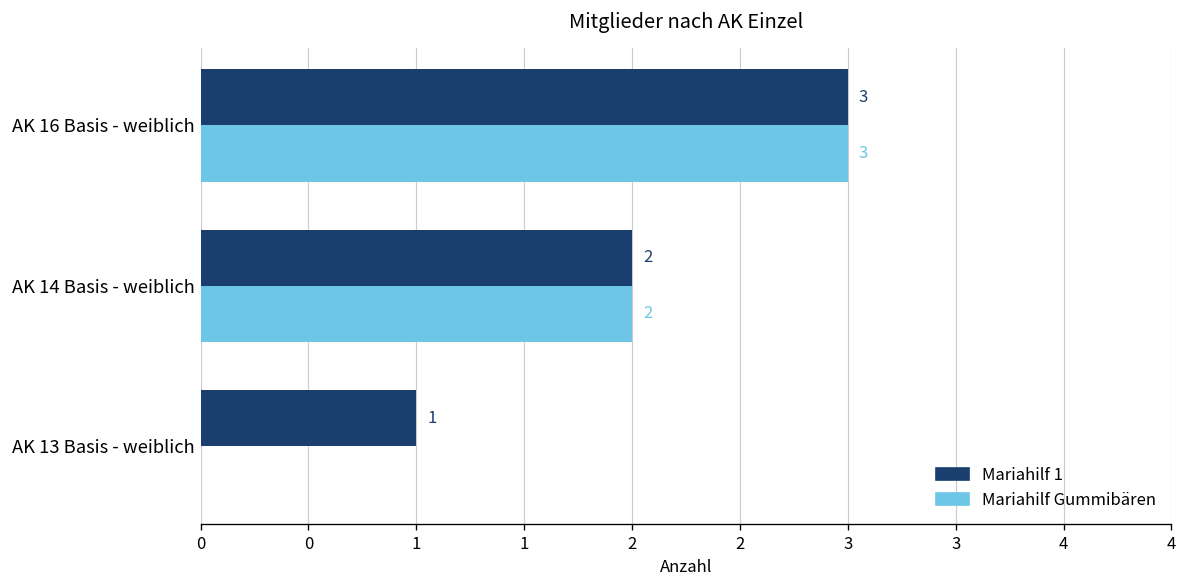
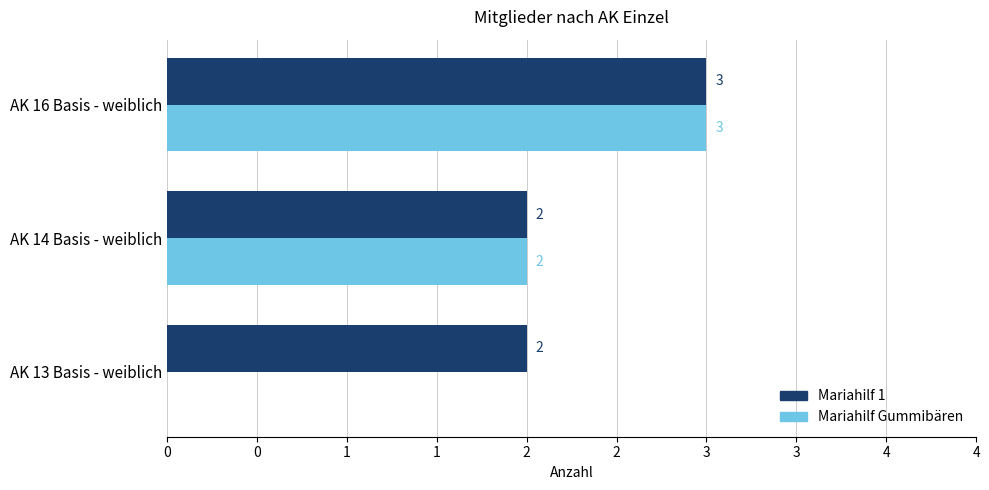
Mariahilf 1, AK 13 Basis - weiblich: 1 -> 2
